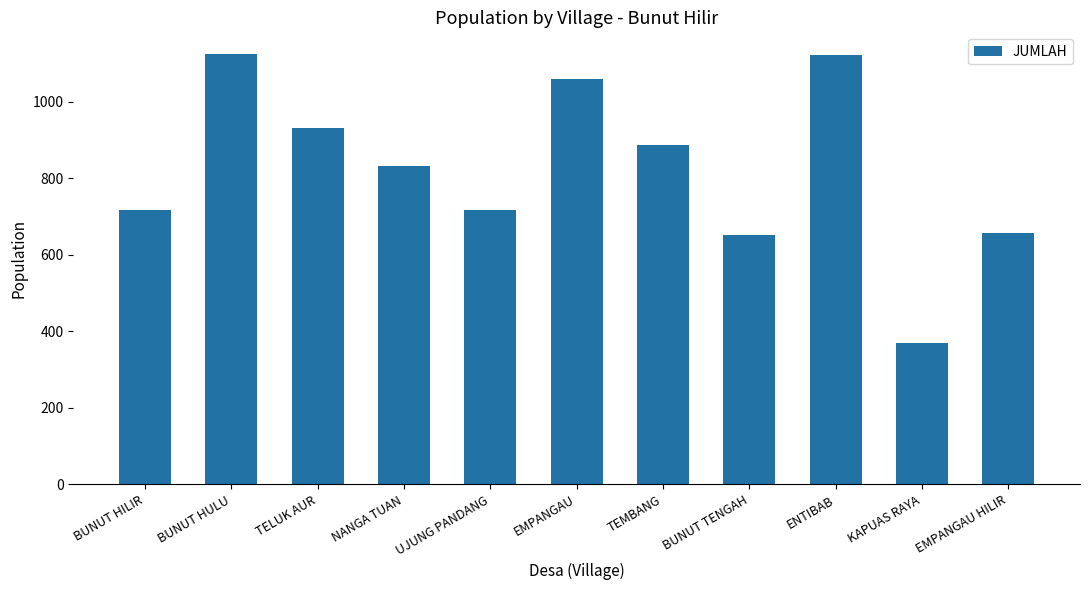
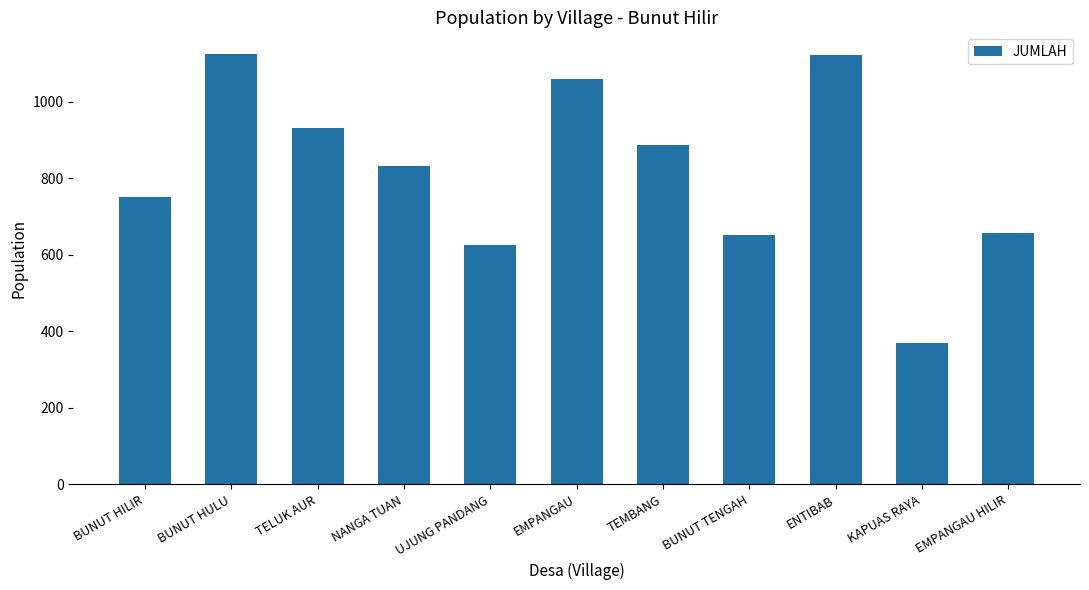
BUNUT HILIR: 720 -> 750
UJUNG PANDANG: 720 -> 630
